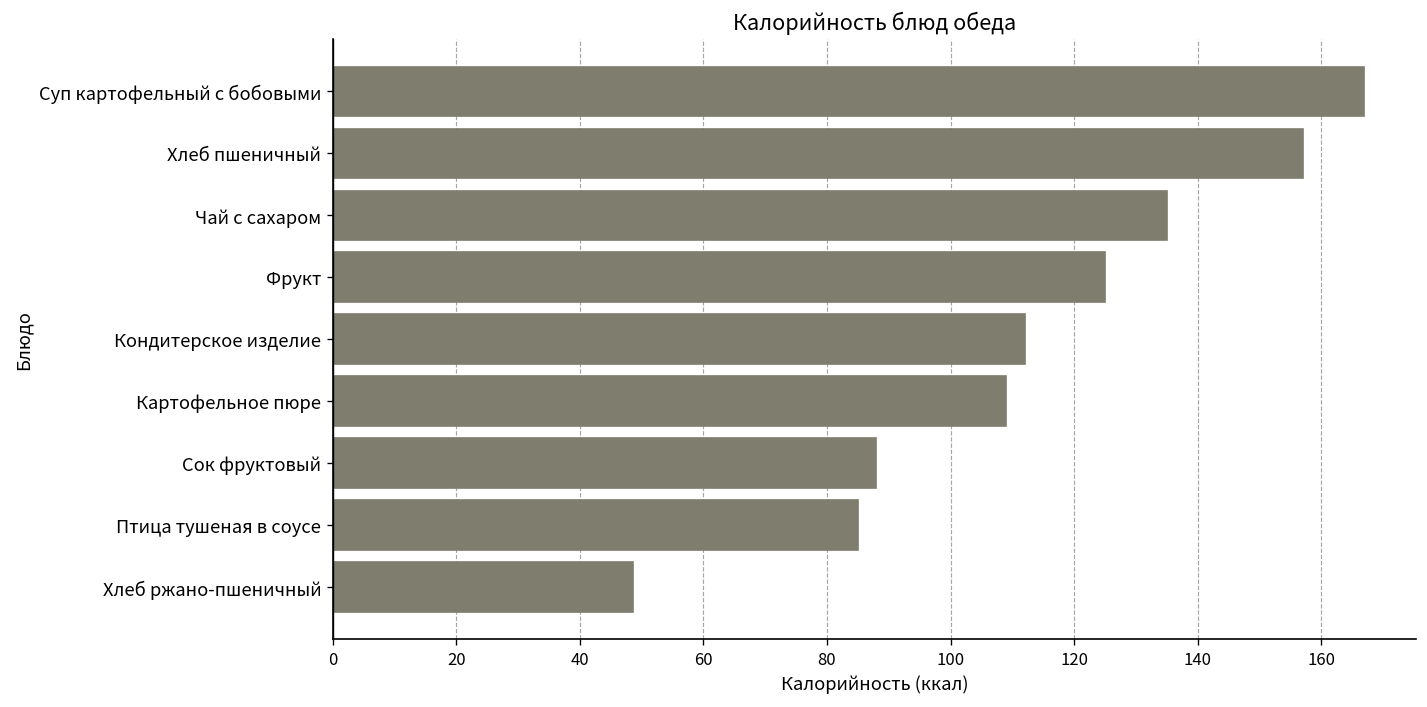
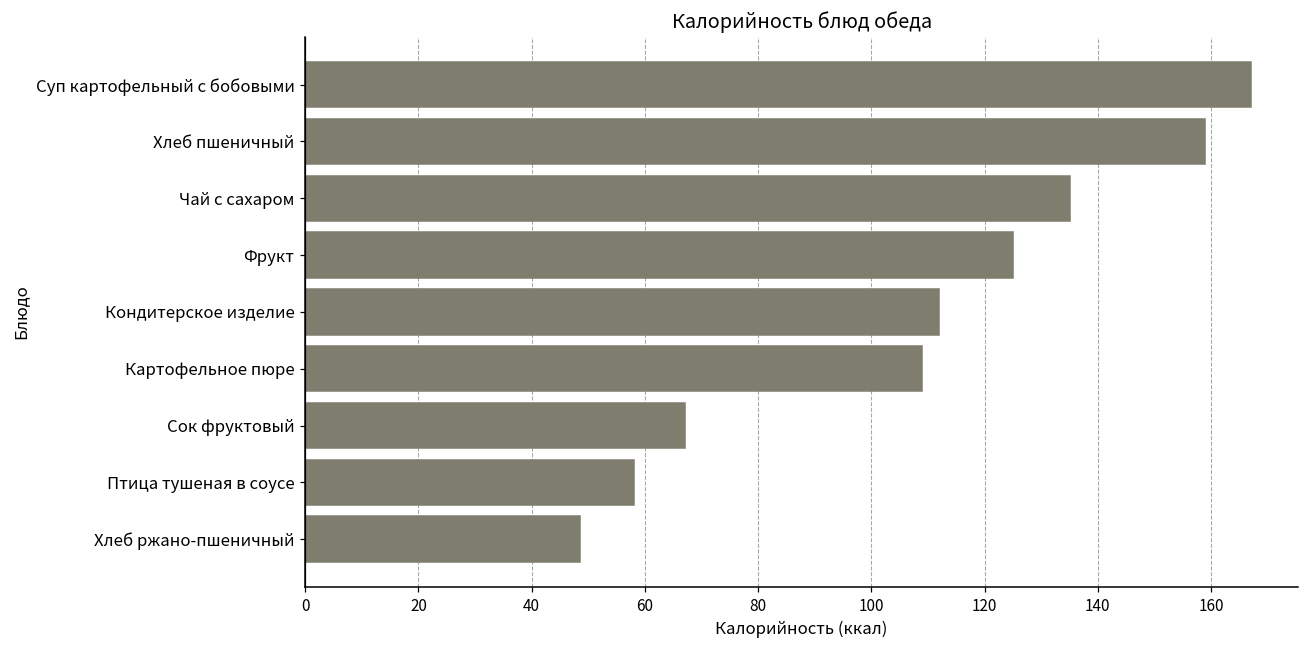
Хлеб пшеничный: 157 -> 159
Сок фруктовый: 88 -> 67
Птица тушеная в соусе: 85 -> 58
